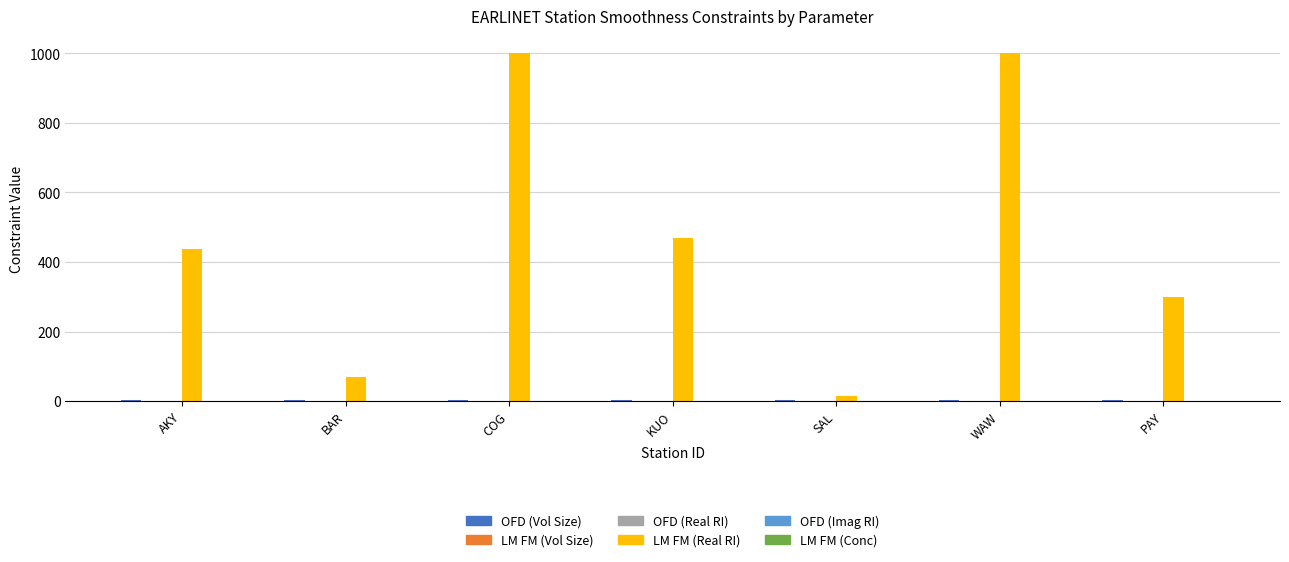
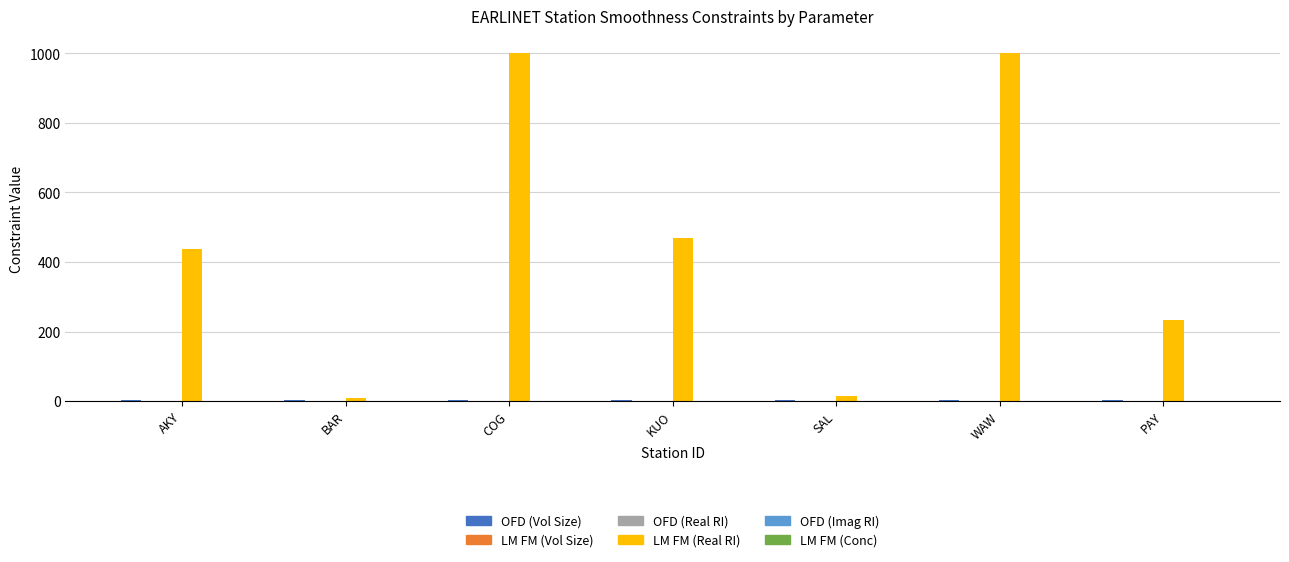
LM FM (Real RI), BAR: 70 -> 10
LM FM (Real RI), PAY: 300 -> 230
